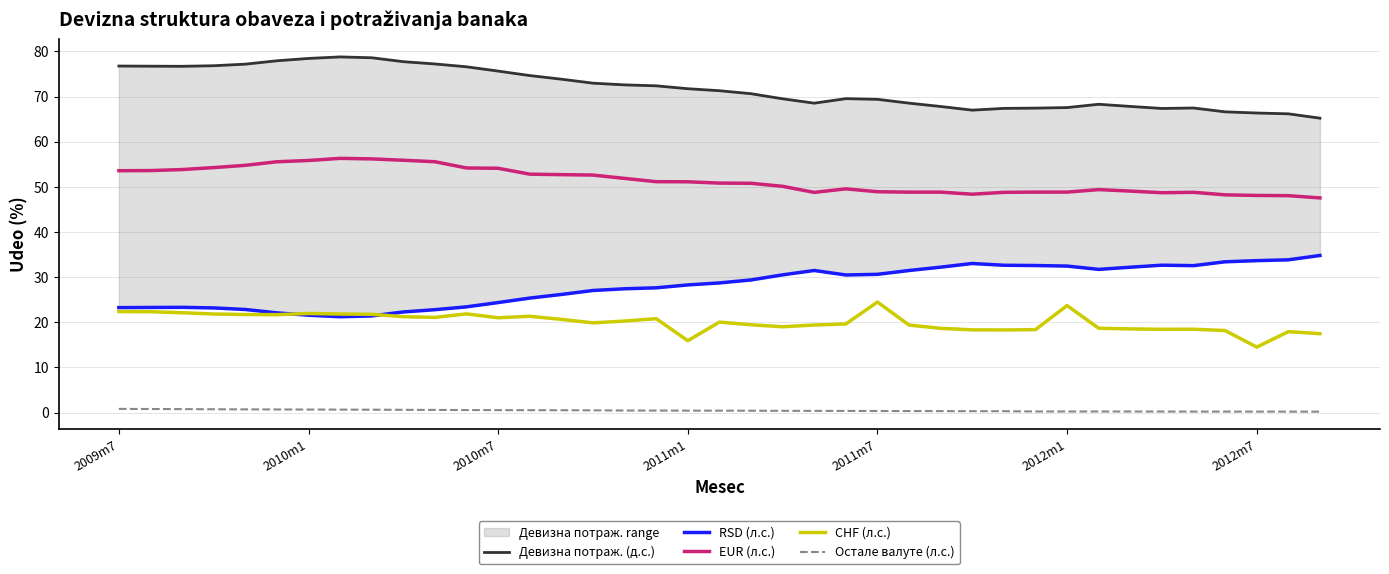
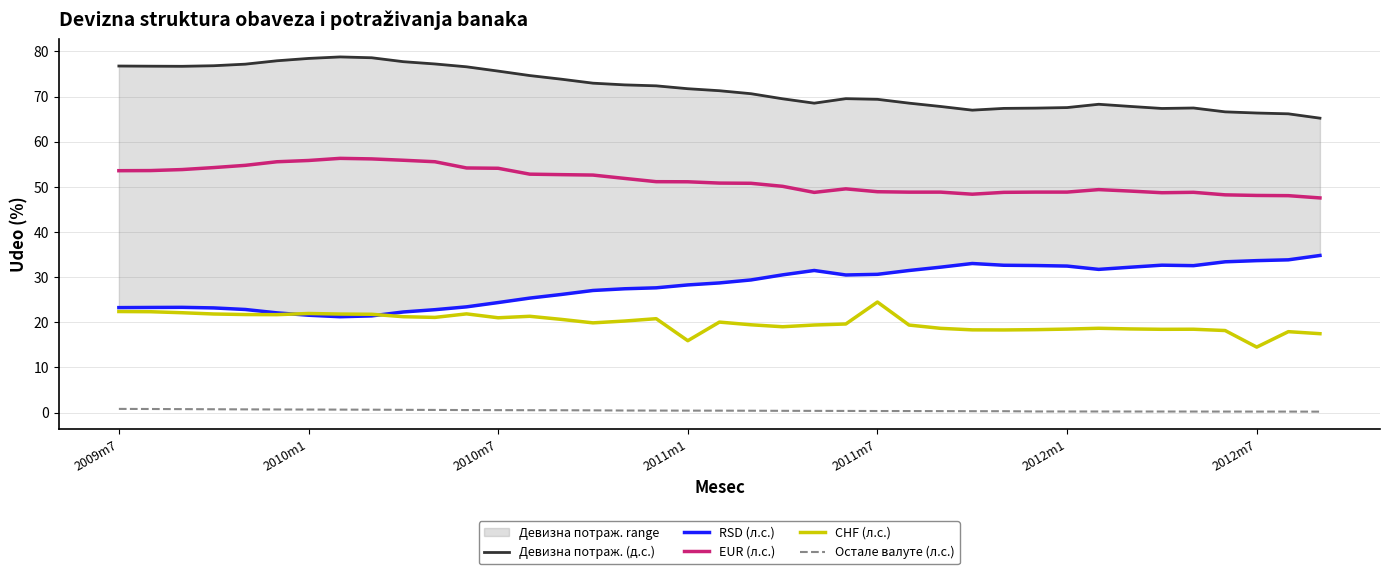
CHF (л.с.), 2012m1: 24 -> 18
